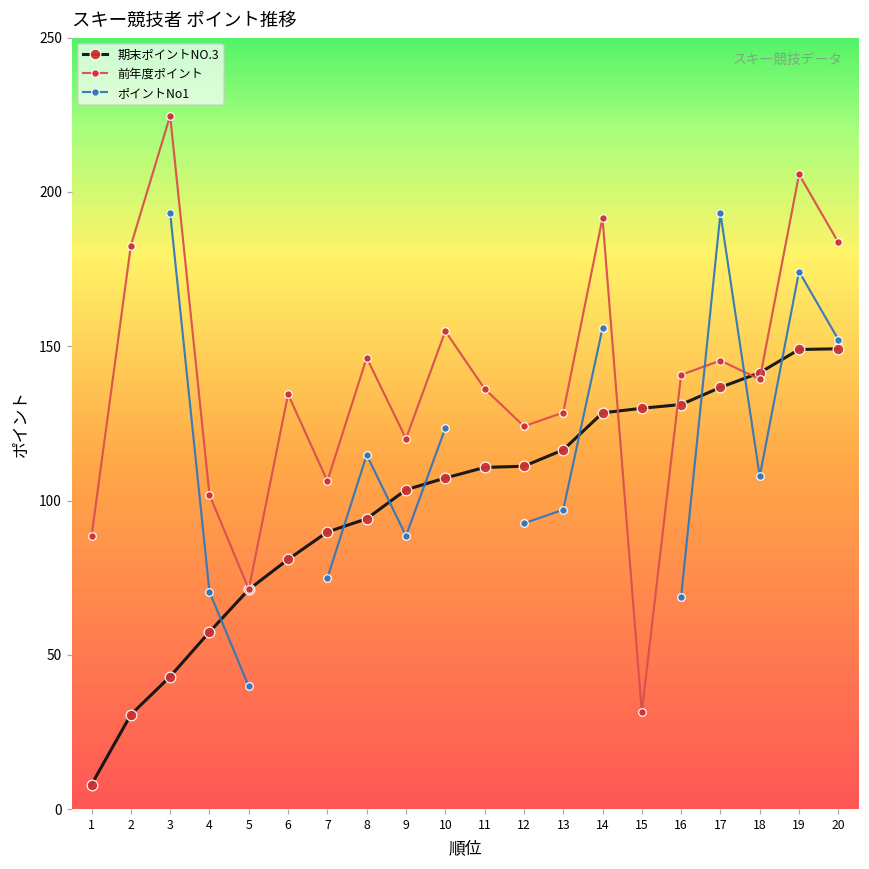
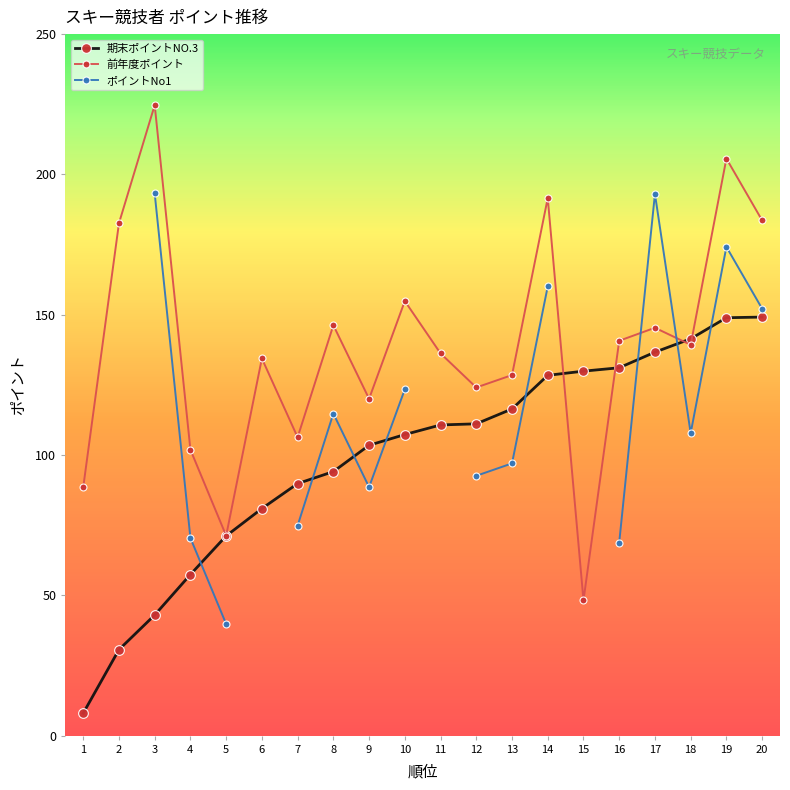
ポイントNo1, 14: 156 -> 160
前年度ポイント, 15: 31 -> 48
